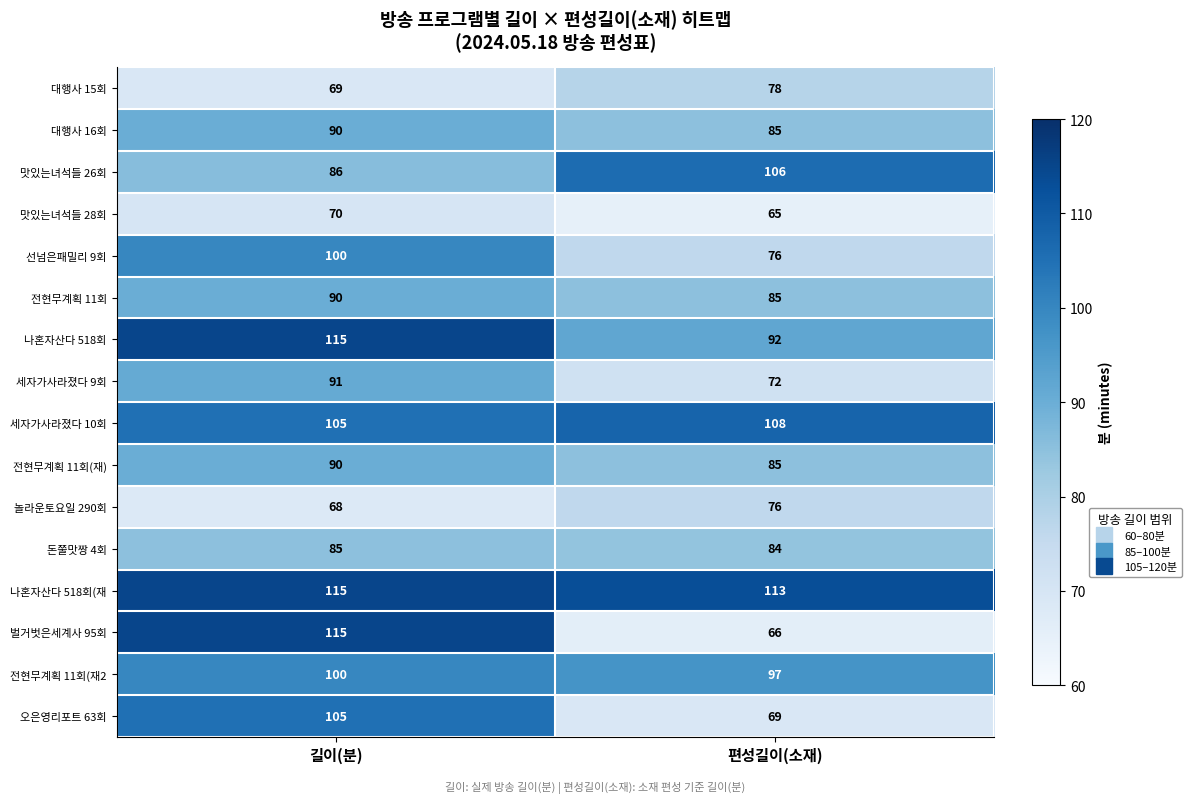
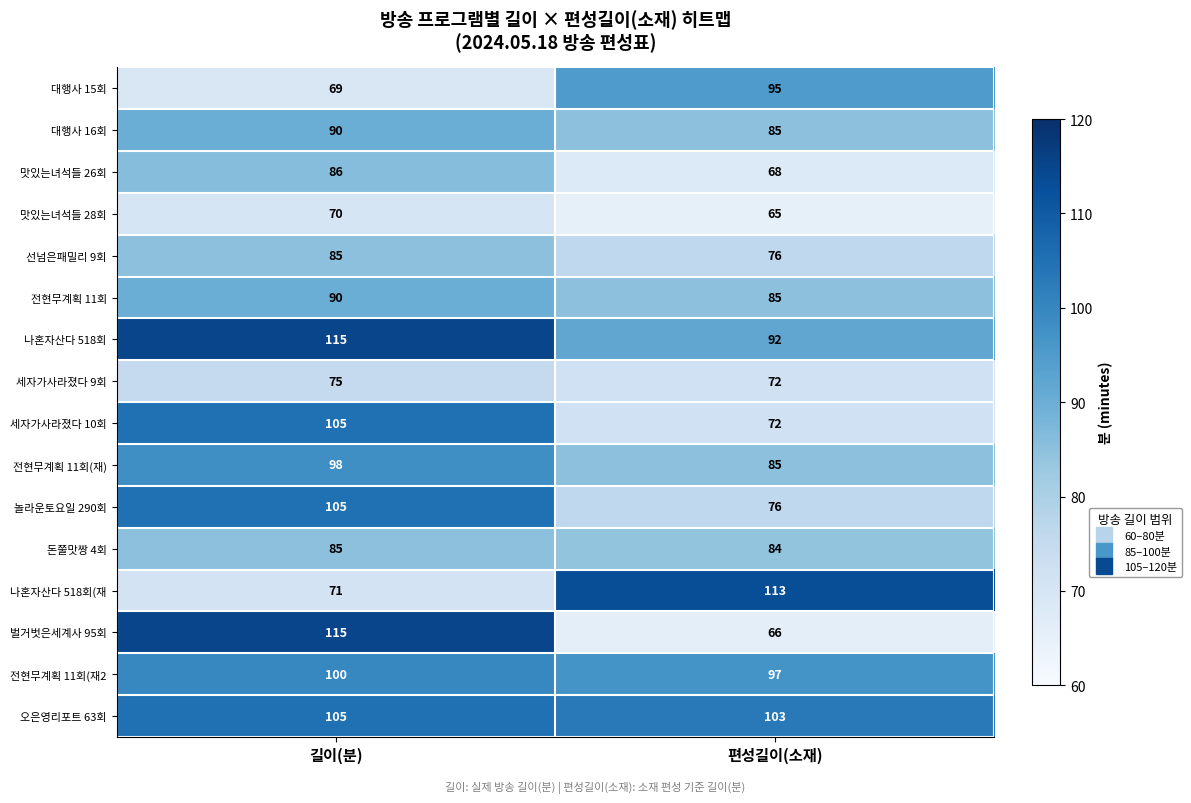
대행사 15회, 편성길이(소재): 78 -> 95
맛있는녀석들 26회, 편성길이(소재): 106 -> 68
선넘은패밀리 9회, 길이(분): 100 -> 85
세자가사라졌다 9회, 길이(분): 91 -> 75
세자가사라졌다 10회, 편성길이(소재): 108 -> 72
전현무계획 11회(재), 길이(분): 90 -> 98
놀라운토요일 290회, 길이(분): 68 -> 105
나혼자산다 518회(재, 길이(분): 115 -> 71
오은영리포트 63회, 편성길이(소재): 69 -> 103
